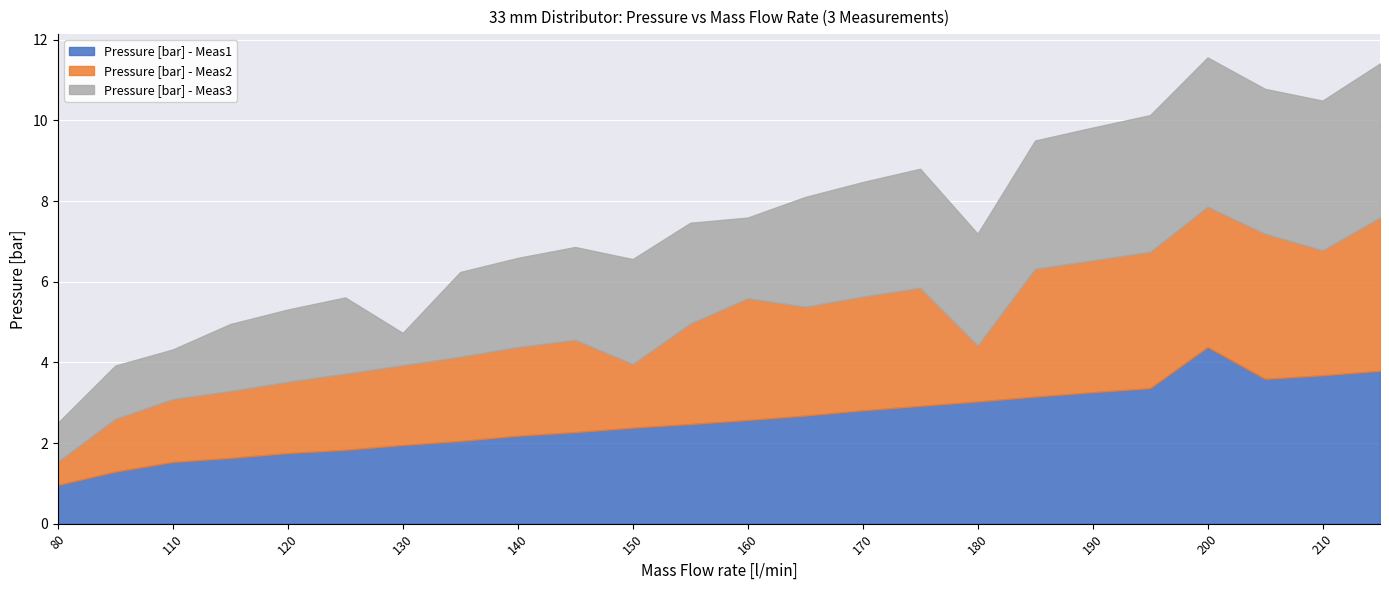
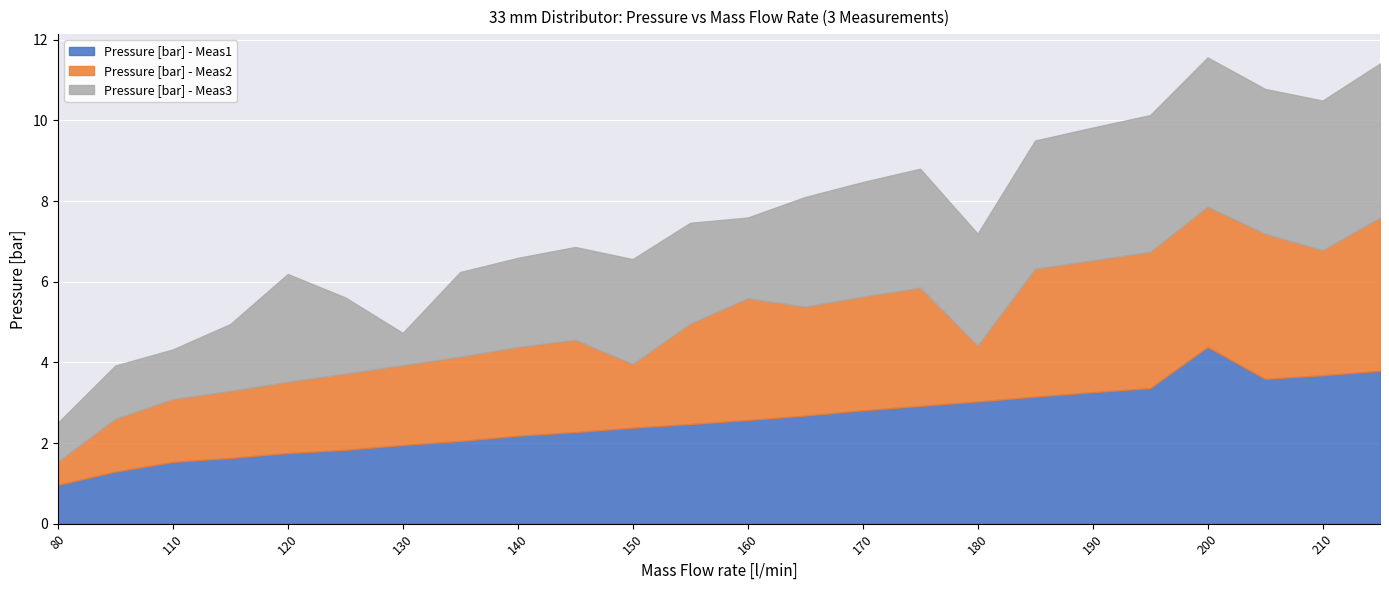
Pressure [bar] - Meas3, 120: 1.8 -> 2.7
